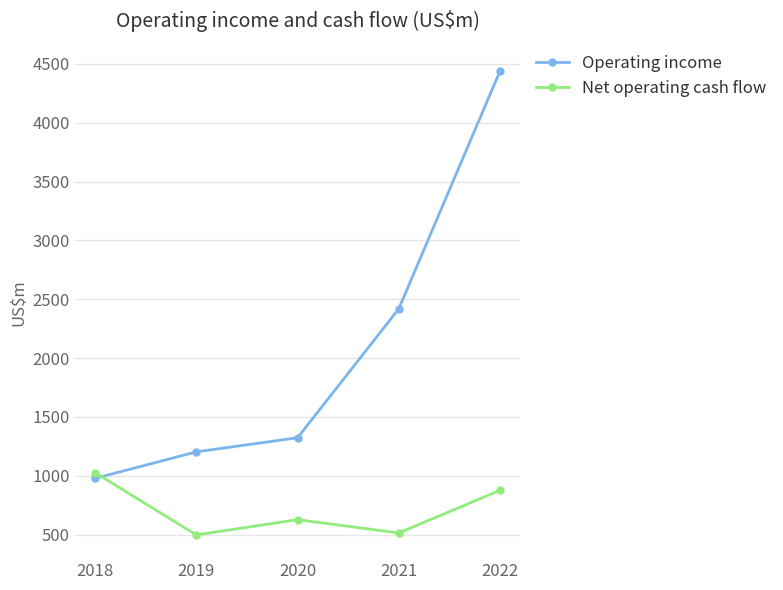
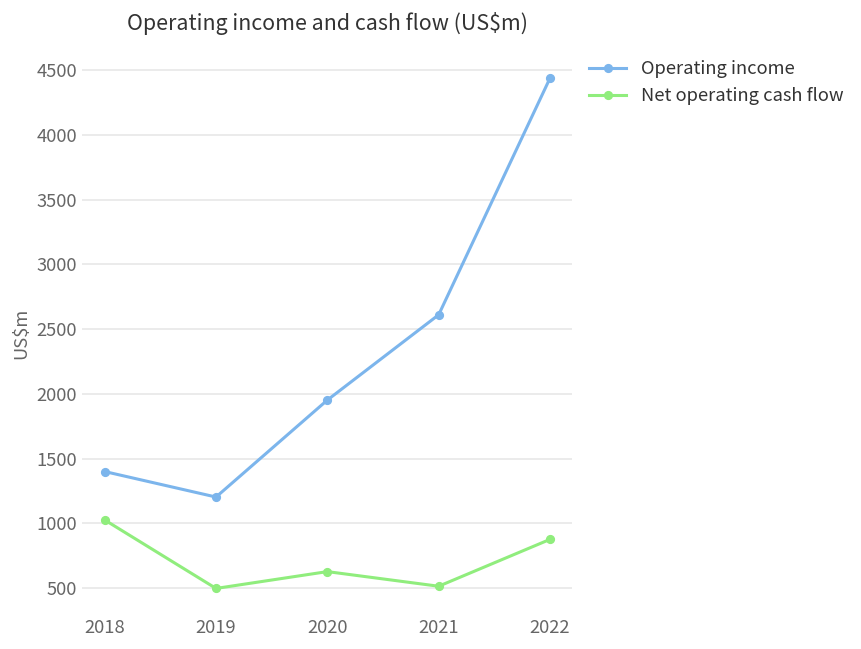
Operating income, 2018: 980 -> 1400
Operating income, 2020: 1320 -> 1950
Operating income, 2021: 2420 -> 2610
